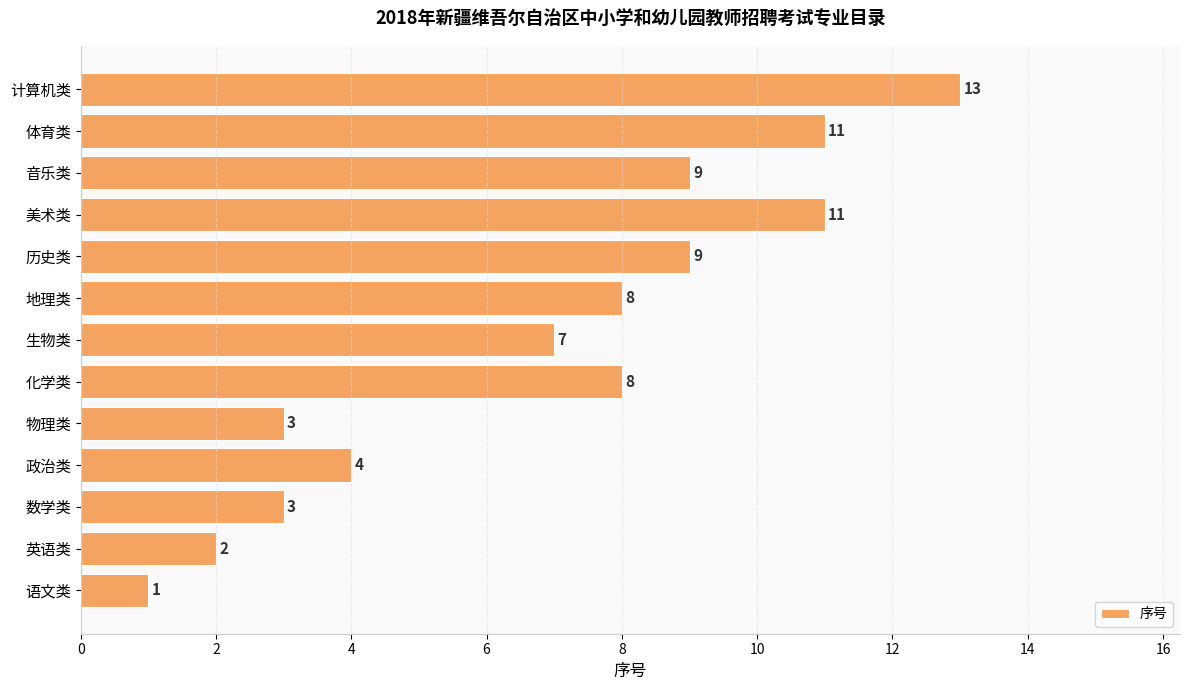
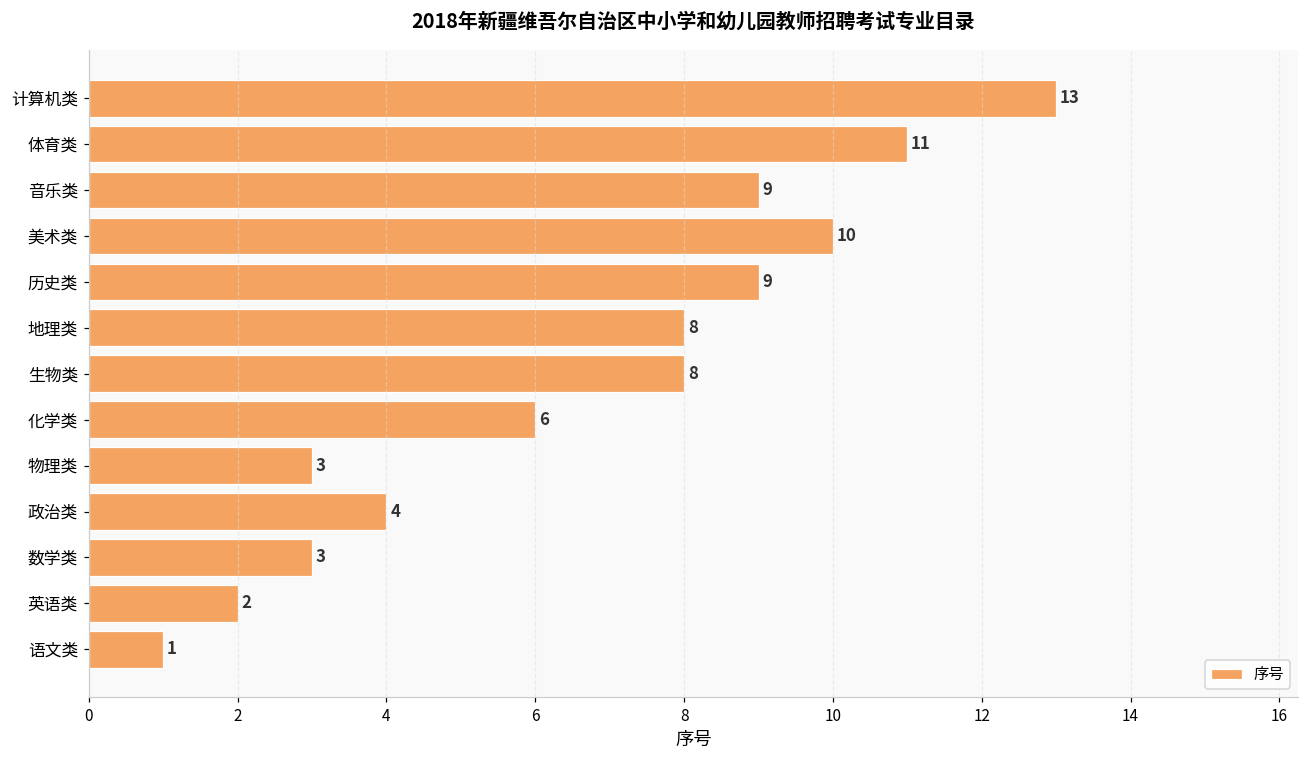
美术类: 11 -> 10
生物类: 7 -> 8
化学类: 8 -> 6
